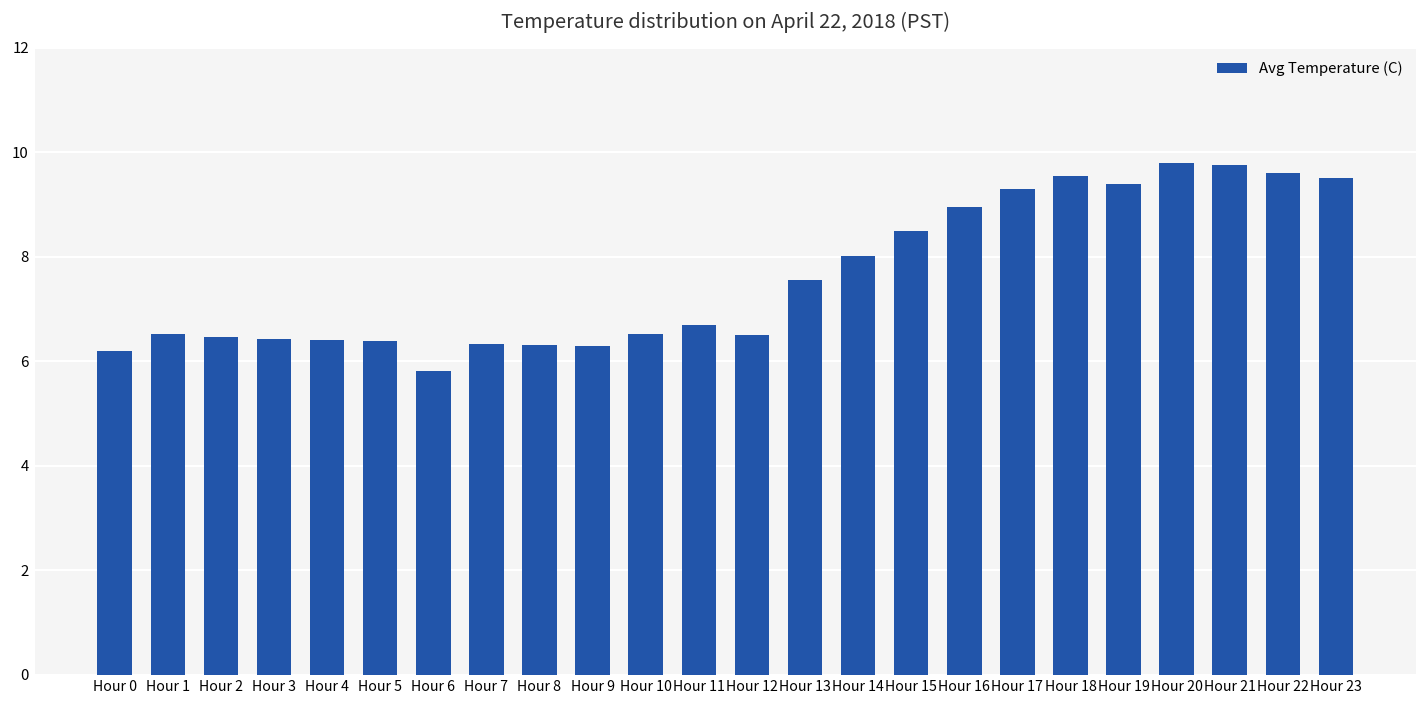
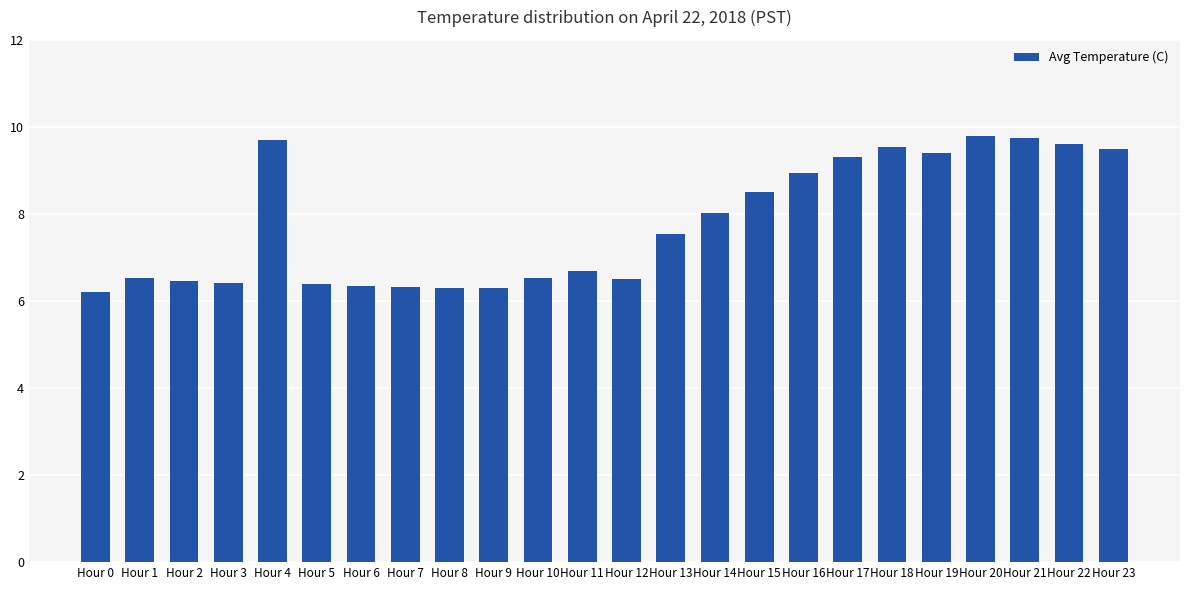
Hour 4: 6.4 -> 9.7
Hour 6: 5.8 -> 6.4
